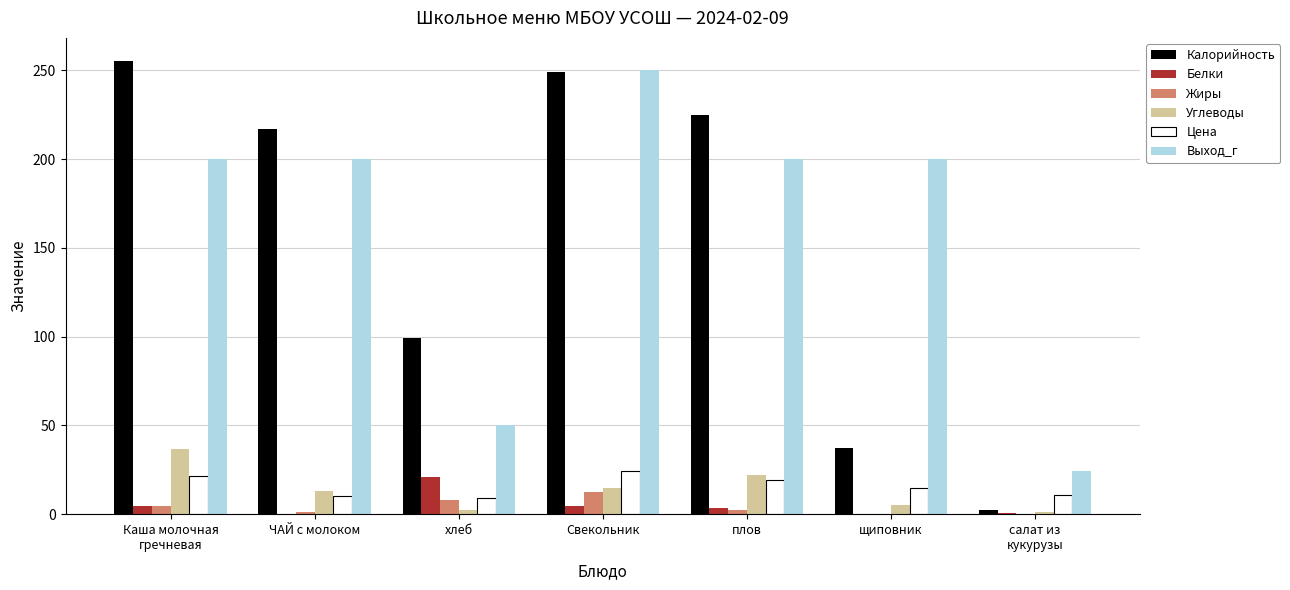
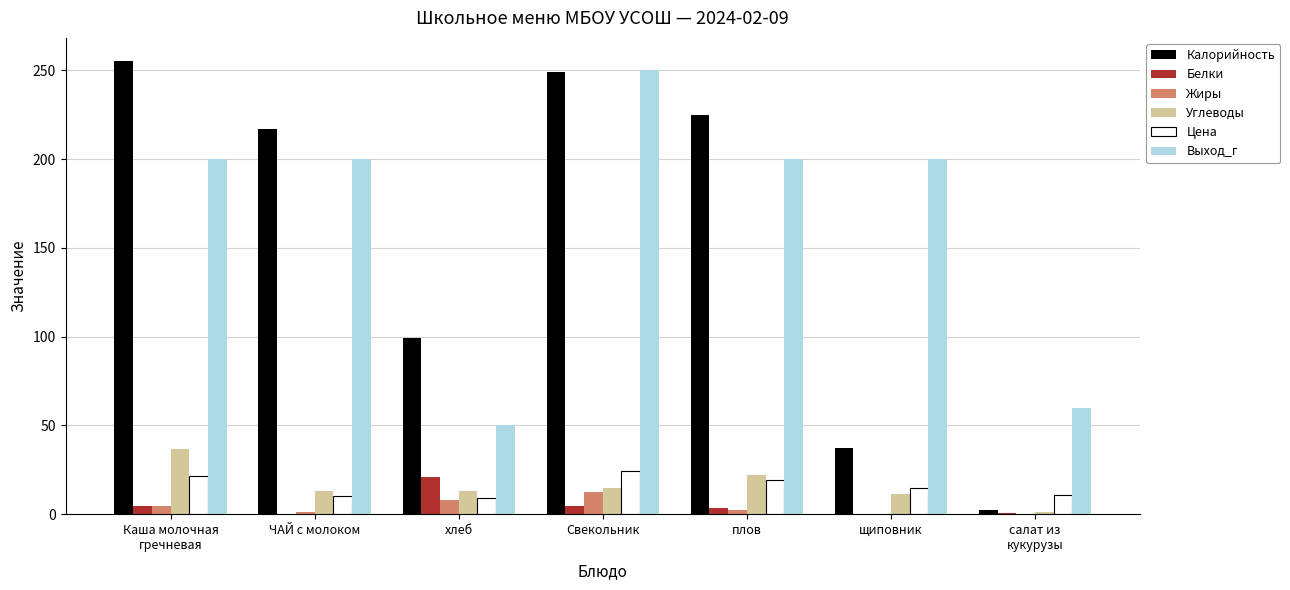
Углеводы, хлеб: 2 -> 13
Углеводы, щиповник: 5 -> 12
Выход_г, салат из кукурузы: 24 -> 60
